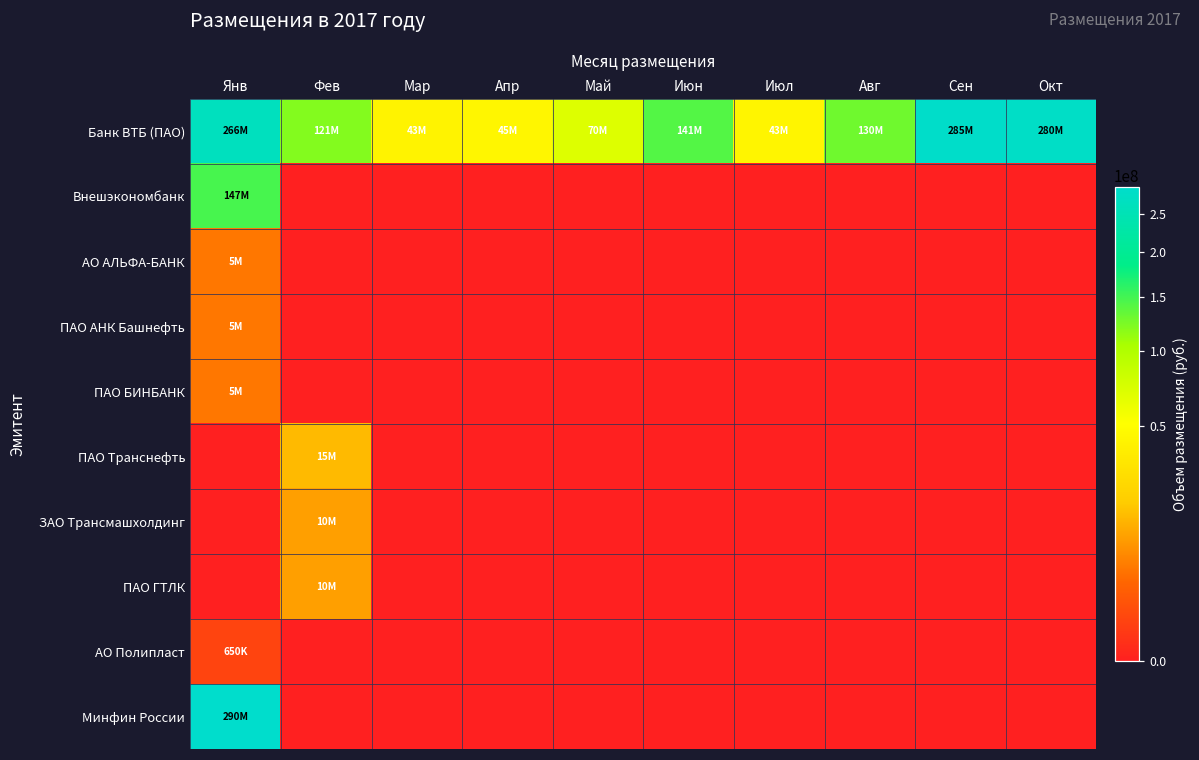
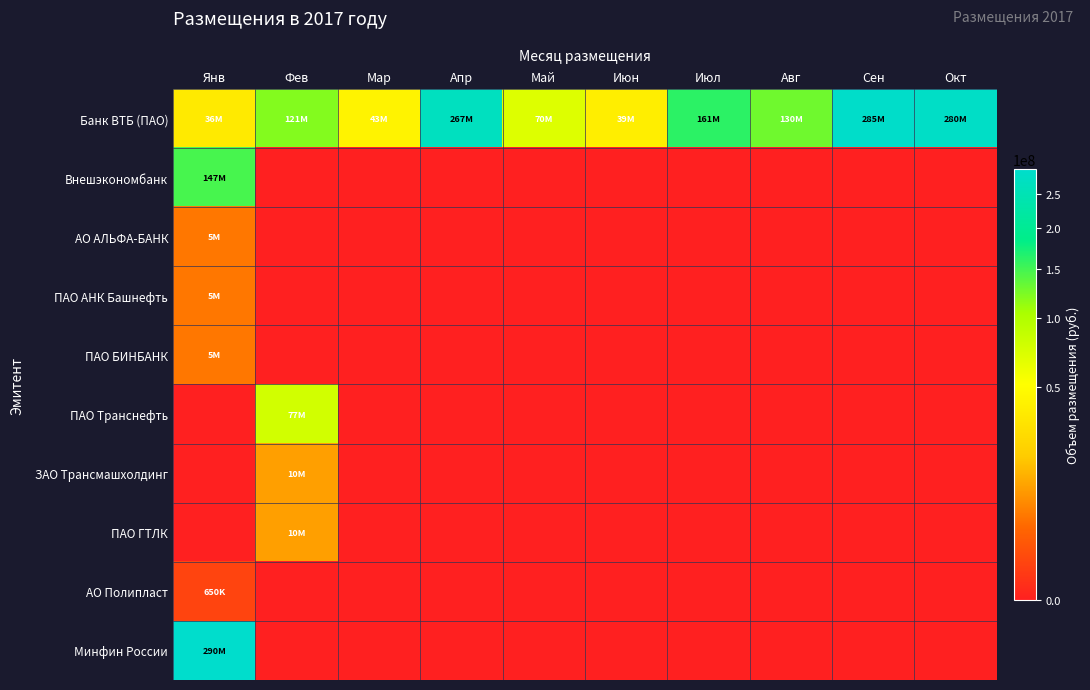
Банк ВТБ (ПАО), Янв: 266M -> 36M
Банк ВТБ (ПАО), Апр: 45M -> 267M
Банк ВТБ (ПАО), Июн: 141M -> 39M
Банк ВТБ (ПАО), Июл: 43M -> 161M
ПАО Транснефть, Фев: 15M -> 77M
